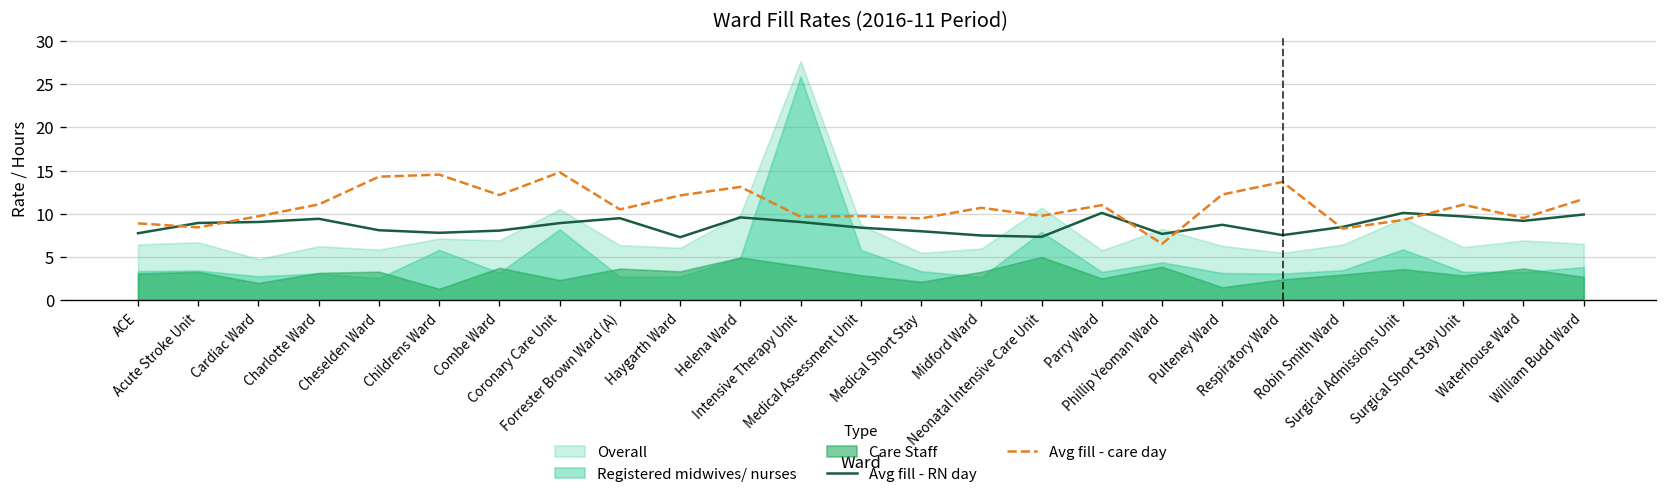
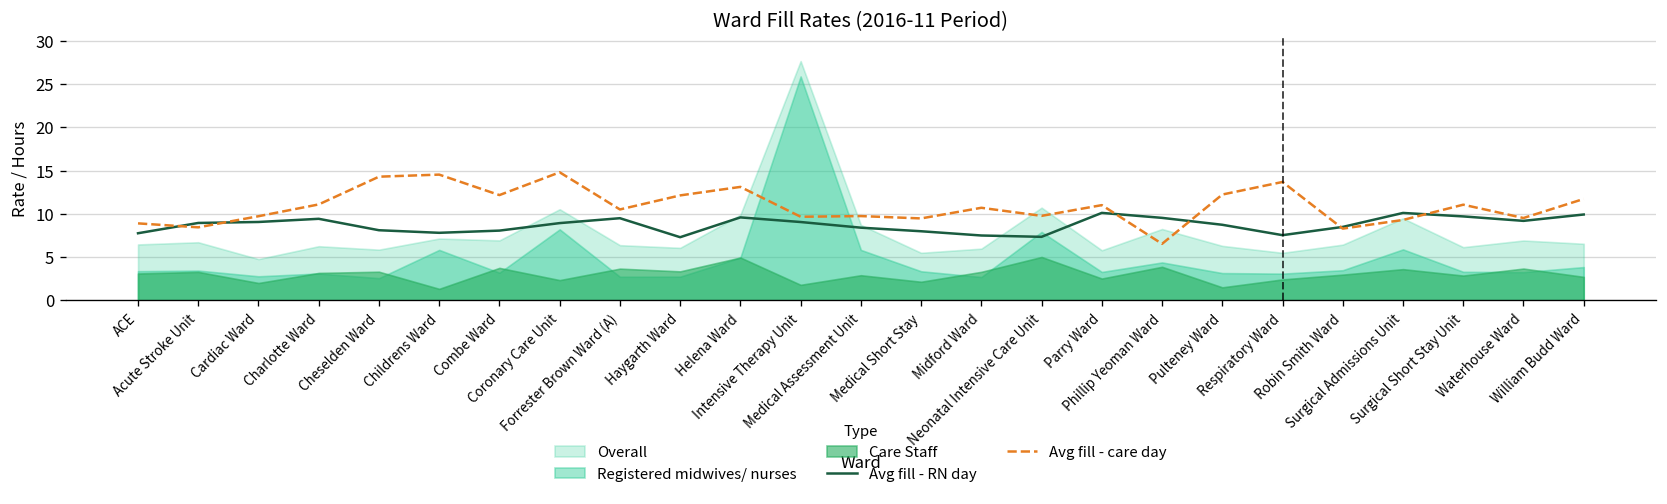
Care Staff, Intensive Therapy Unit: 4 -> 2
Avg fill - RN day, Phillip Yeoman Ward: 8 -> 10
